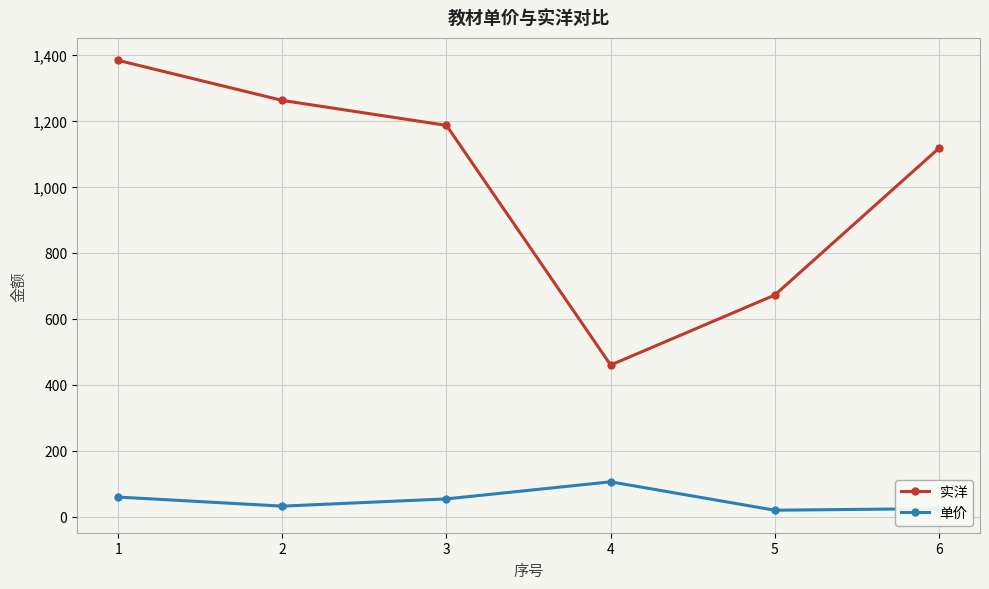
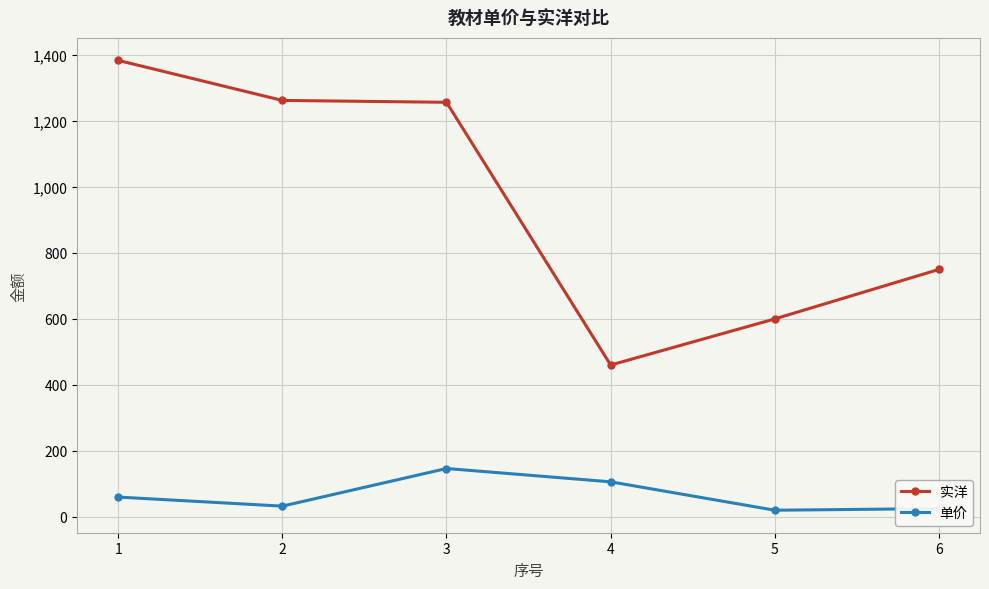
实洋, 3: 1,190 -> 1,260
单价, 3: 50 -> 150
实洋, 5: 670 -> 600
实洋, 6: 1,120 -> 750
